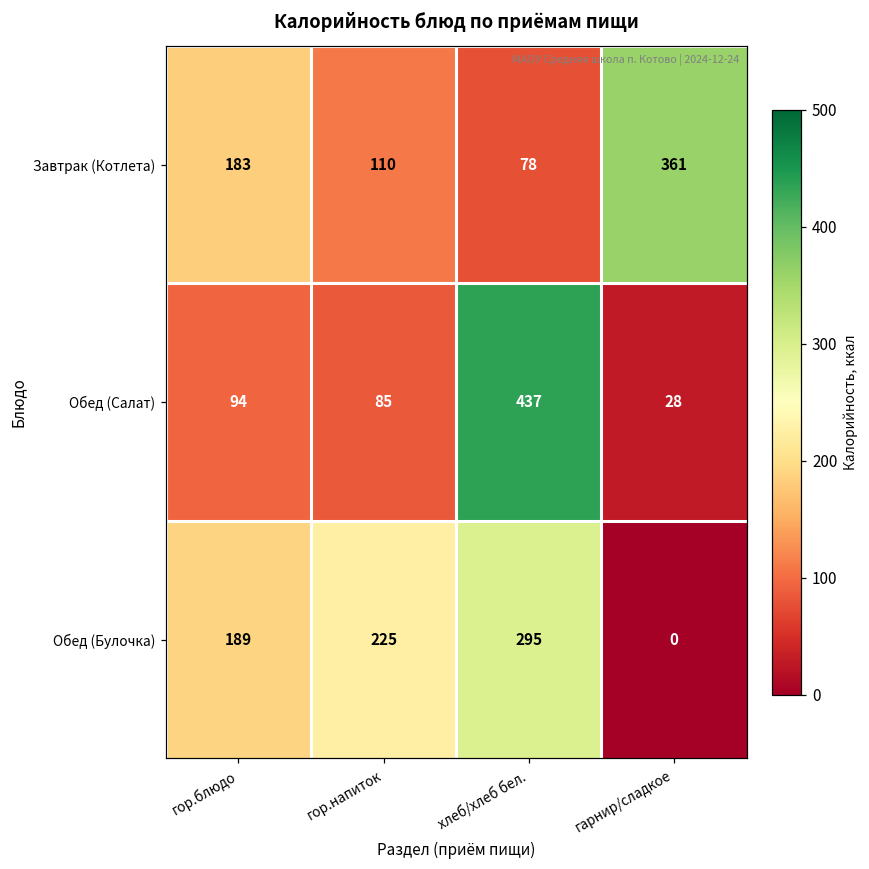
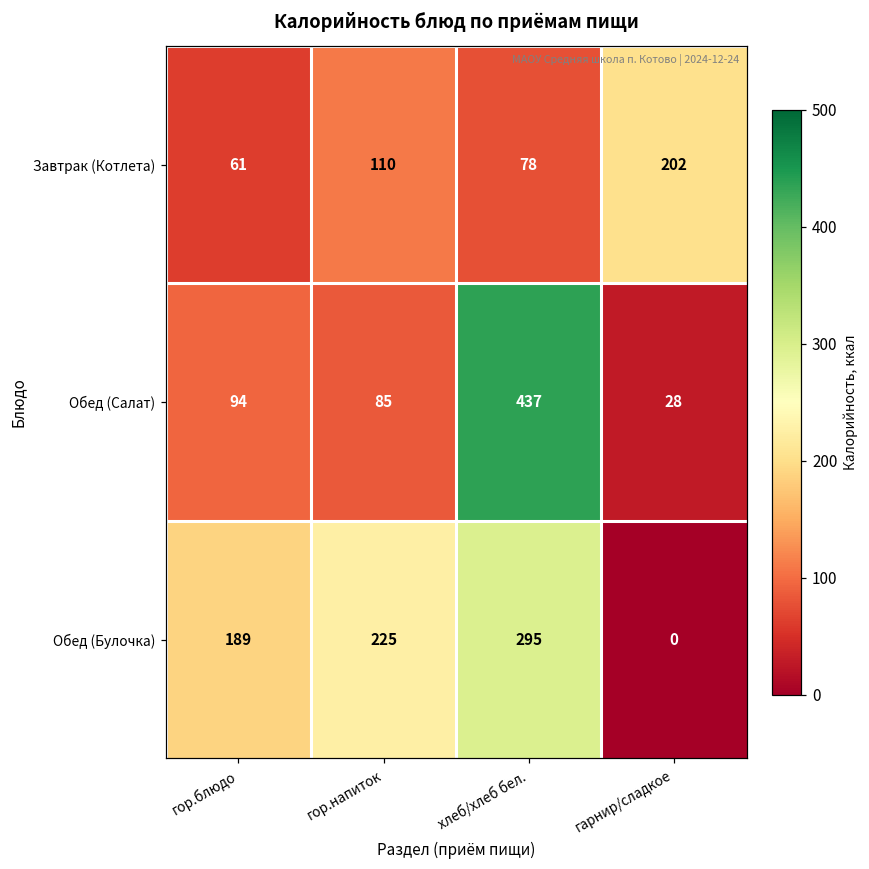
Завтрак (Котлета), гор.блюдо: 183 -> 61
Завтрак (Котлета), гарнир/сладкое: 361 -> 202
